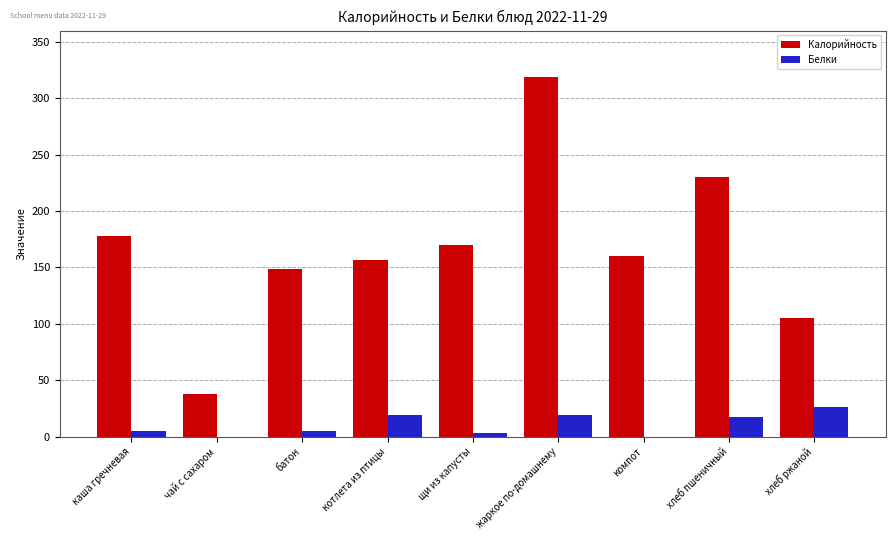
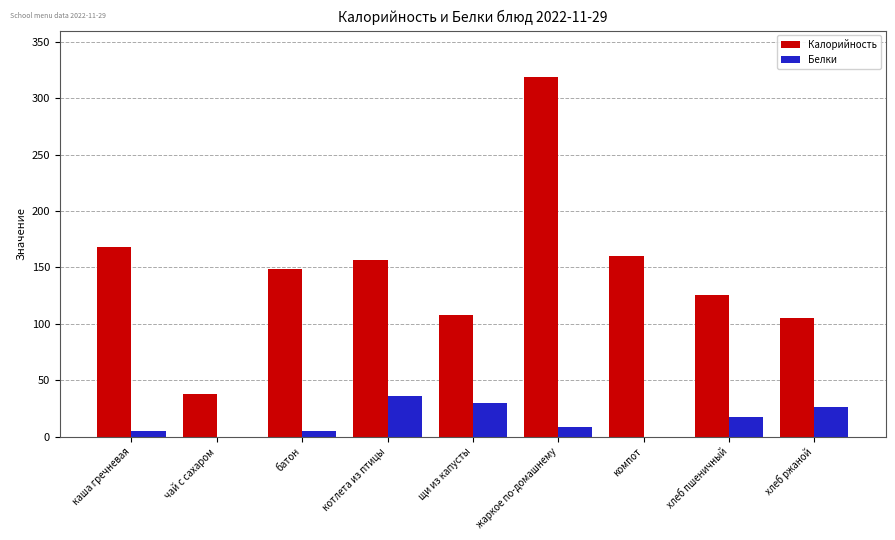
Калорийность, каша гречневая: 178 -> 168
Белки, котлета из птицы: 19 -> 36
Калорийность, щи из капусты: 170 -> 108
Белки, щи из капусты: 3 -> 30
Белки, жаркое по-домашнему: 19 -> 9
Калорийность, хлеб пшеничный: 230 -> 126
